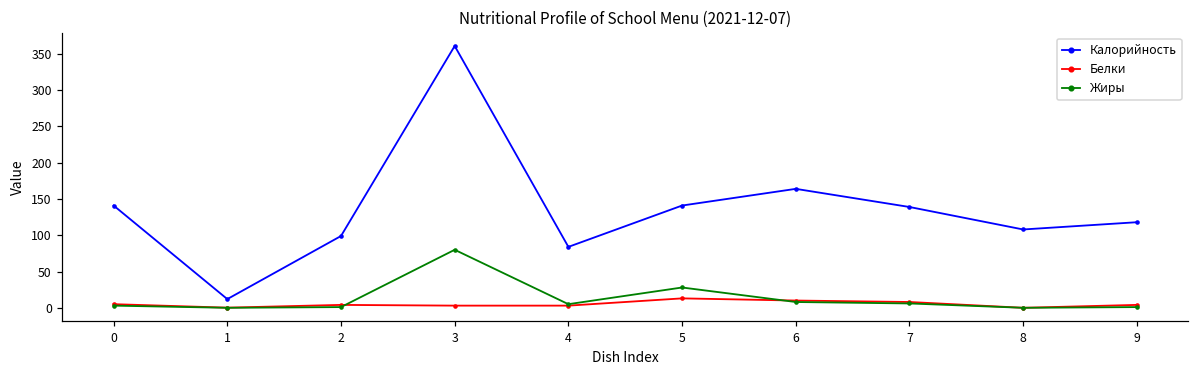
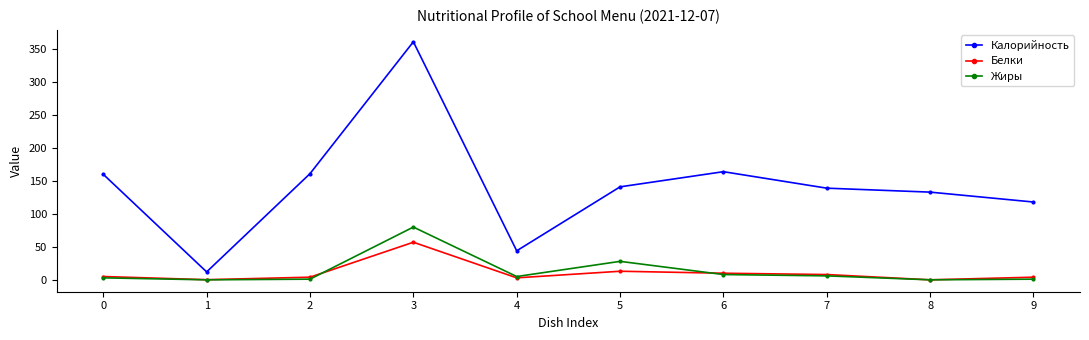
Калорийность, 0: 140 -> 160
Калорийность, 2: 100 -> 160
Белки, 3: 0 -> 60
Калорийность, 4: 80 -> 40
Калорийность, 8: 110 -> 130
